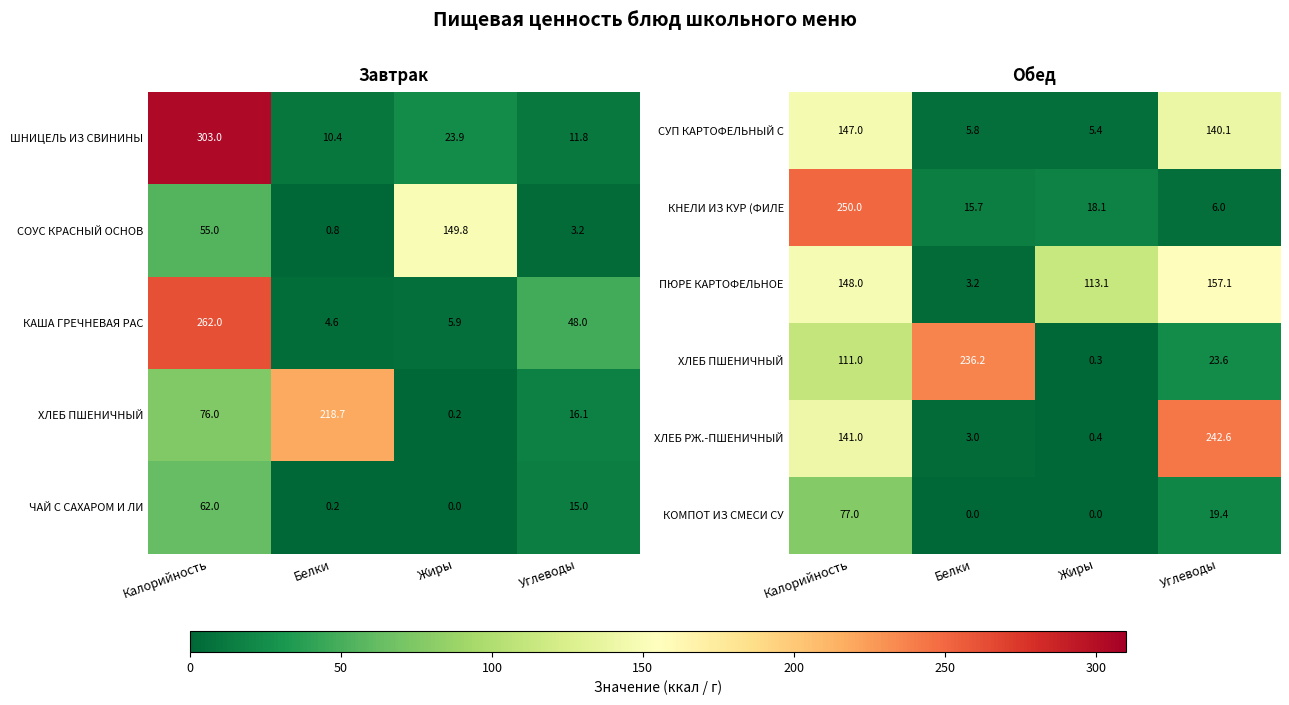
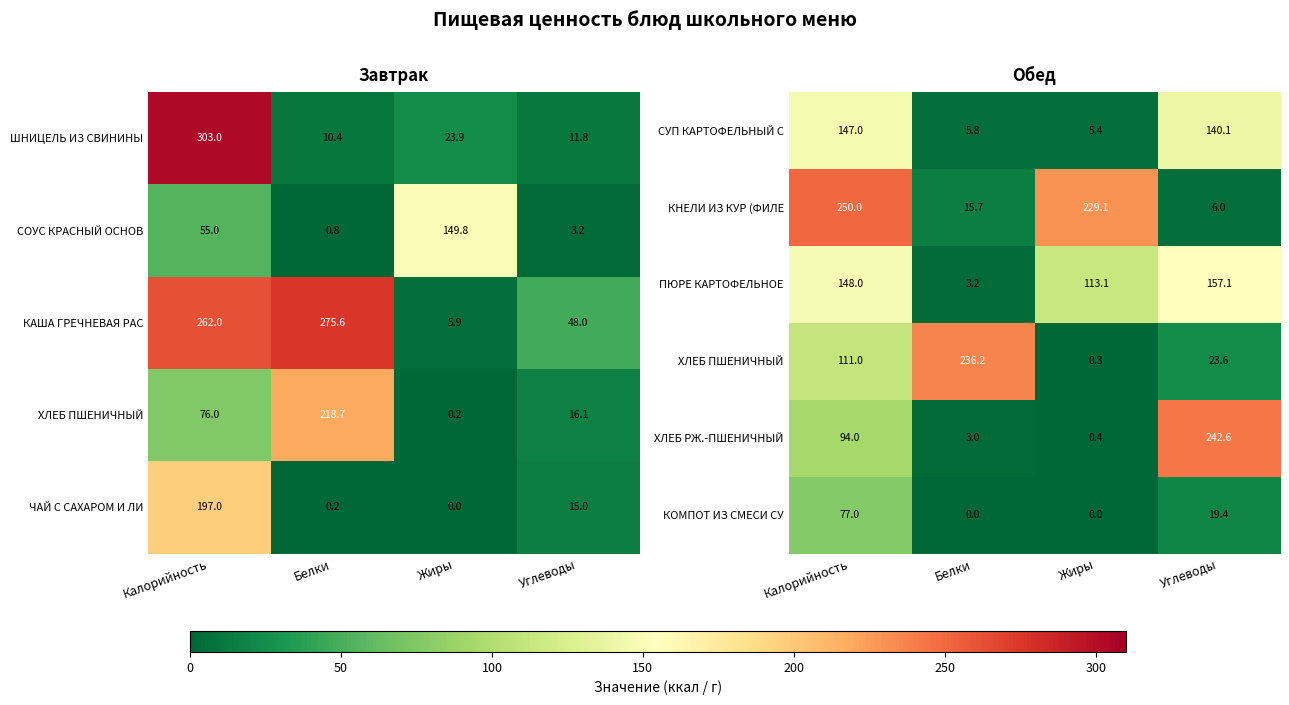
Завтрак, КАША ГРЕЧНЕВАЯ РАС, Белки: 4.6 -> 275.6
Завтрак, ЧАЙ С САХАРОМ И ЛИ, Калорийность: 62.0 -> 197.0
Обед, КНЕЛИ ИЗ КУР (ФИЛЕ, Жиры: 18.1 -> 229.1
Обед, ХЛЕБ РЖ.-ПШЕНИЧНЫЙ, Калорийность: 141.0 -> 94.0
